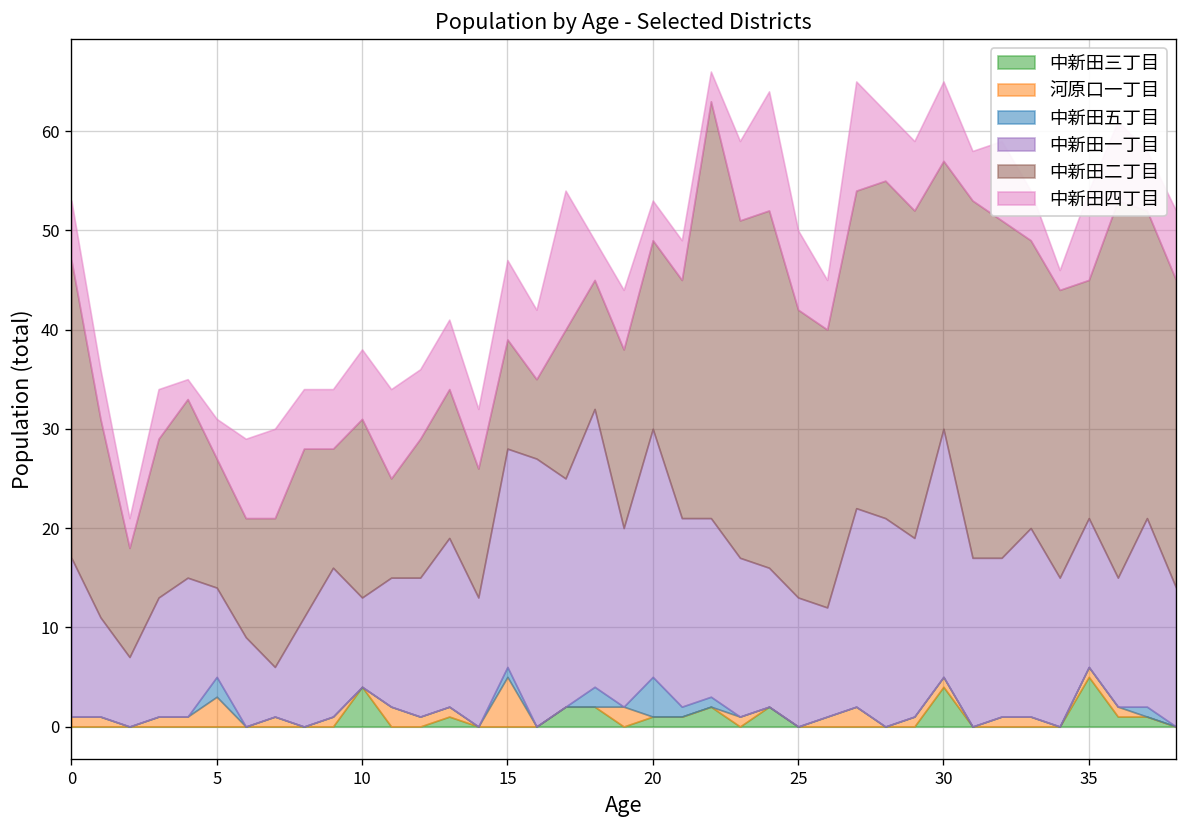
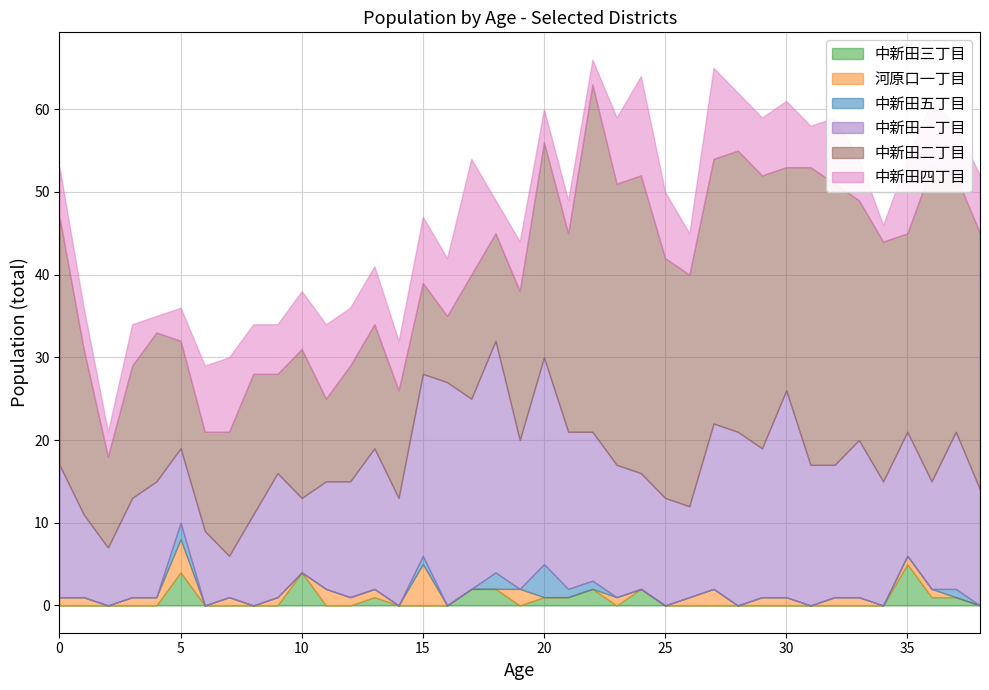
中新田三丁目, 5: 0 -> 4
河原口一丁目, 5: 3 -> 4
中新田二丁目, 20: 19 -> 26
中新田三丁目, 30: 4 -> 0
